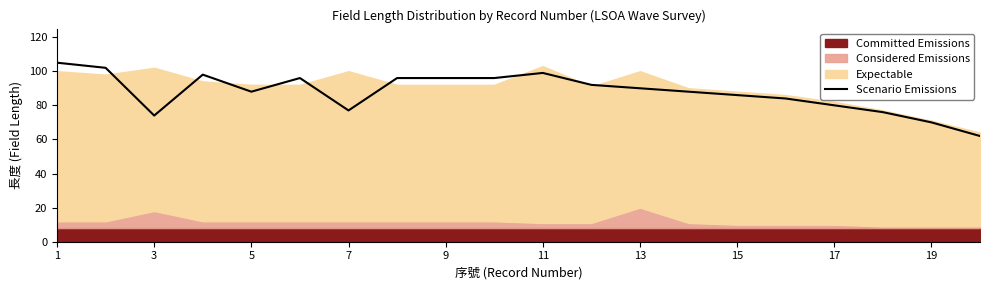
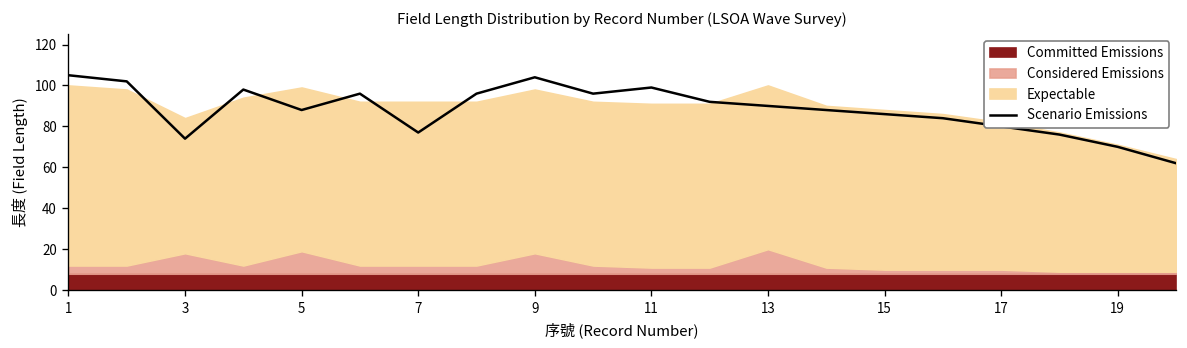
Expectable, 3: 84 -> 66
Considered Emissions, 5: 4 -> 11
Expectable, 7: 88 -> 80
Scenario Emissions, 9: 96 -> 104
Considered Emissions, 9: 4 -> 10
Expectable, 11: 92 -> 80
